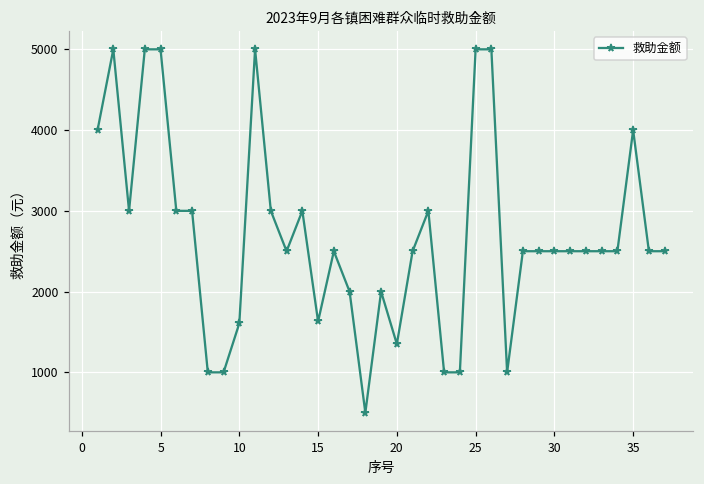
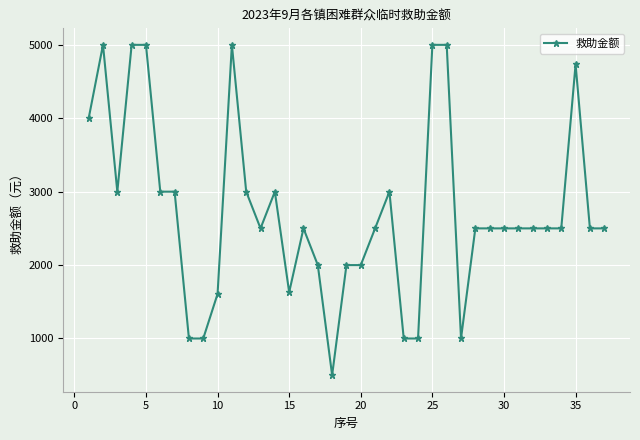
20: 1400 -> 2000
35: 4000 -> 4700
